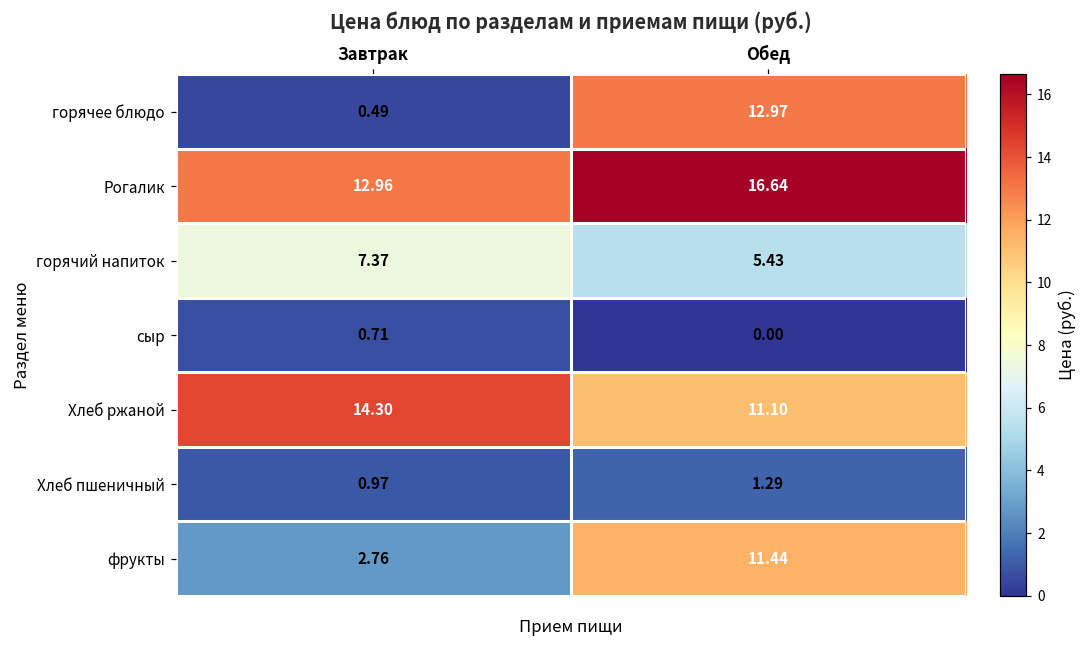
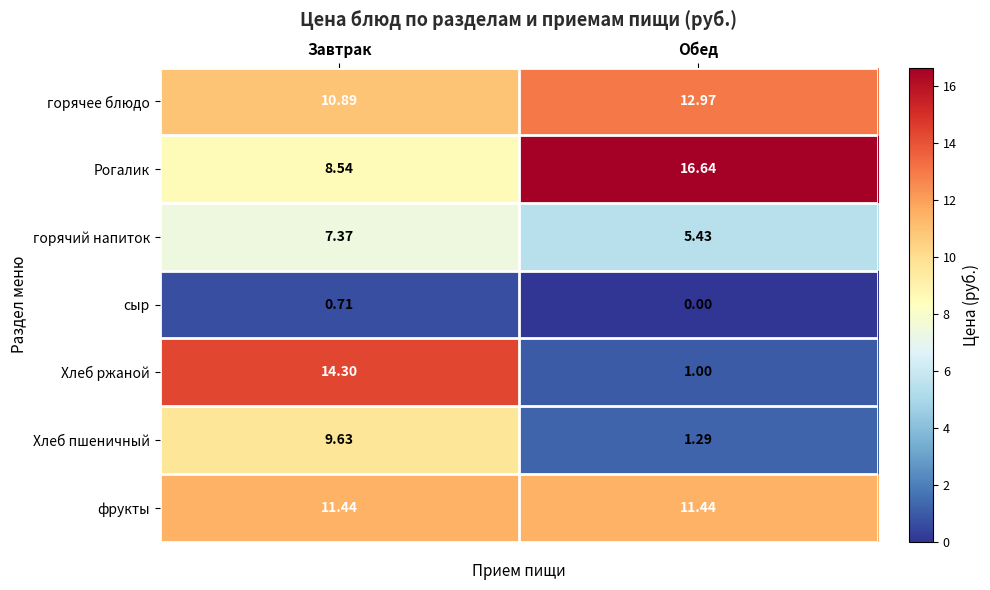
горячее блюдо, Завтрак: 0.49 -> 10.89
Рогалик, Завтрак: 12.96 -> 8.54
Хлеб ржаной, Обед: 11.10 -> 1.00
Хлеб пшеничный, Завтрак: 0.97 -> 9.63
фрукты, Завтрак: 2.76 -> 11.44
